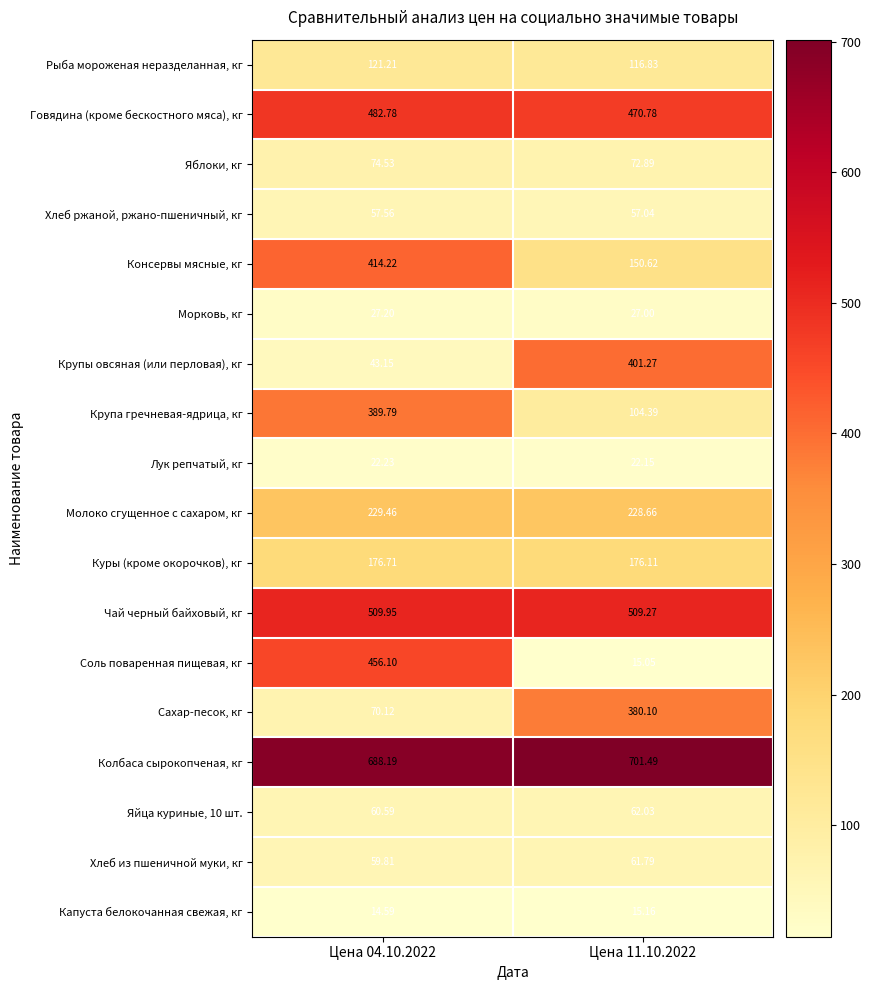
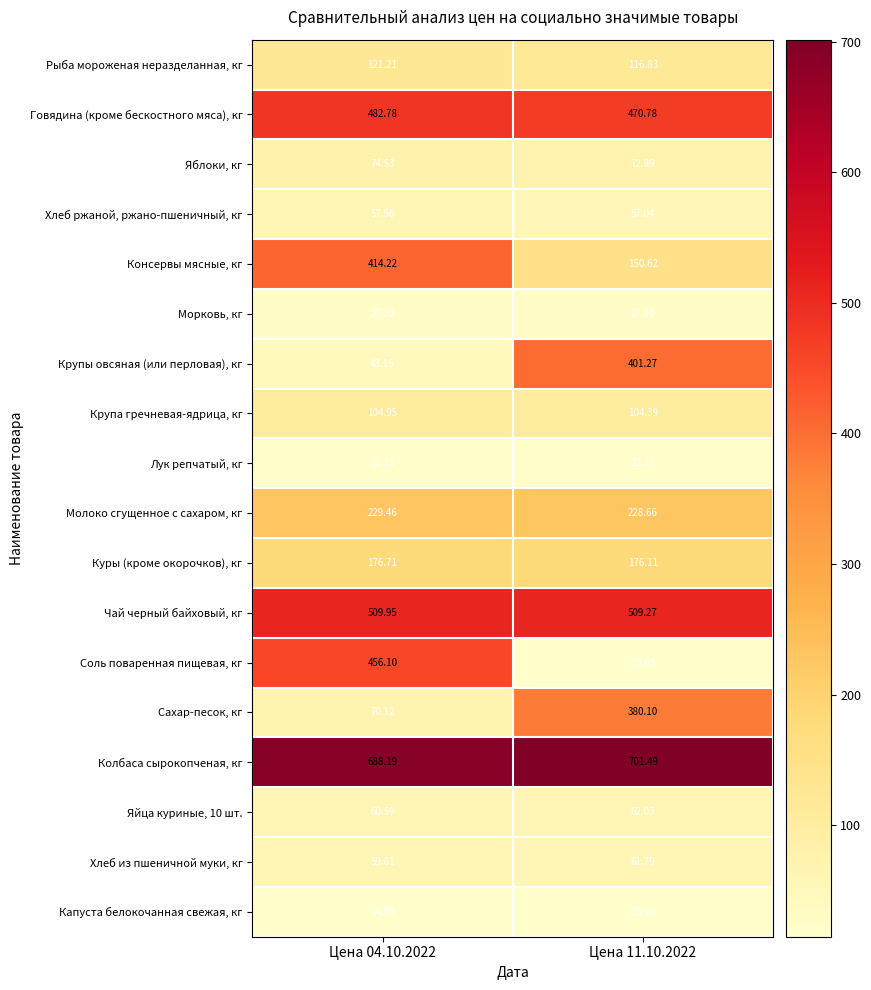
Крупа гречневая-ядрица, кг, Цена 04.10.2022: 389.79 -> 104.95
